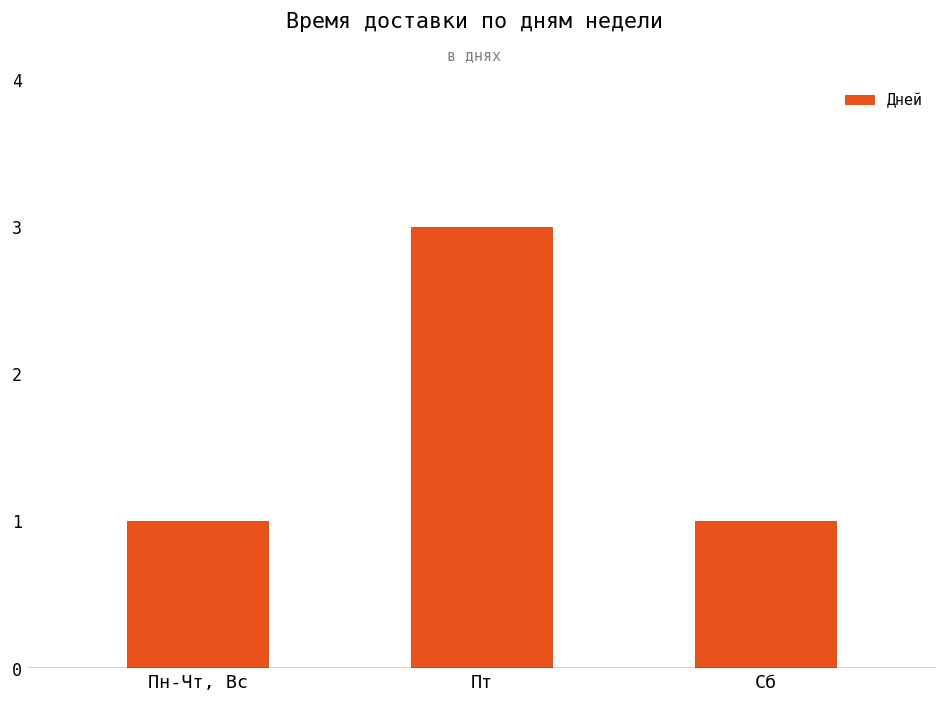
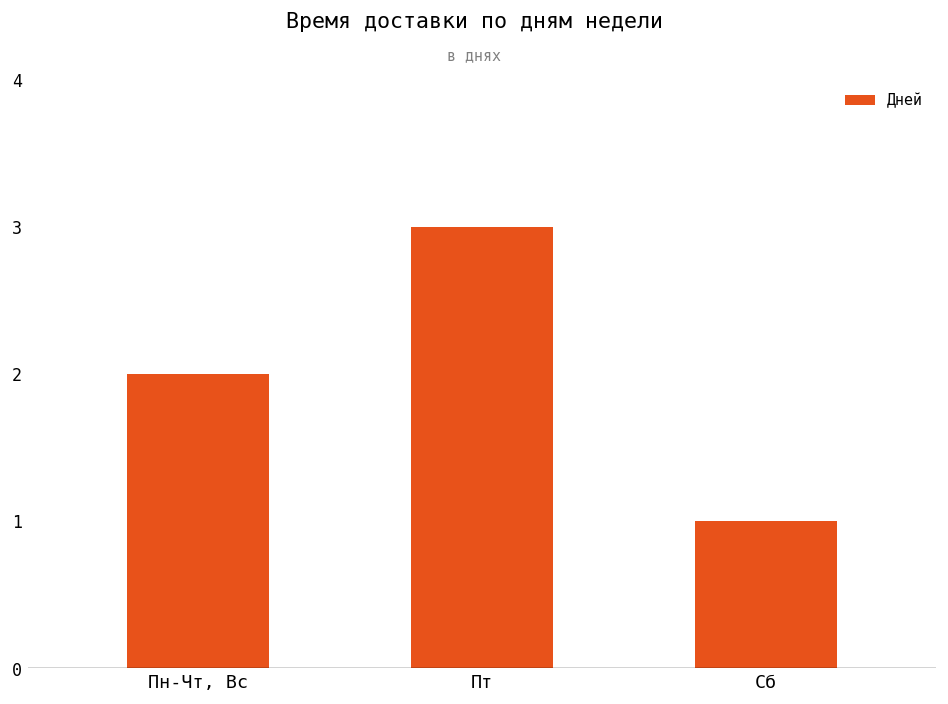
Пн-Чт, Вс: 1 -> 2
